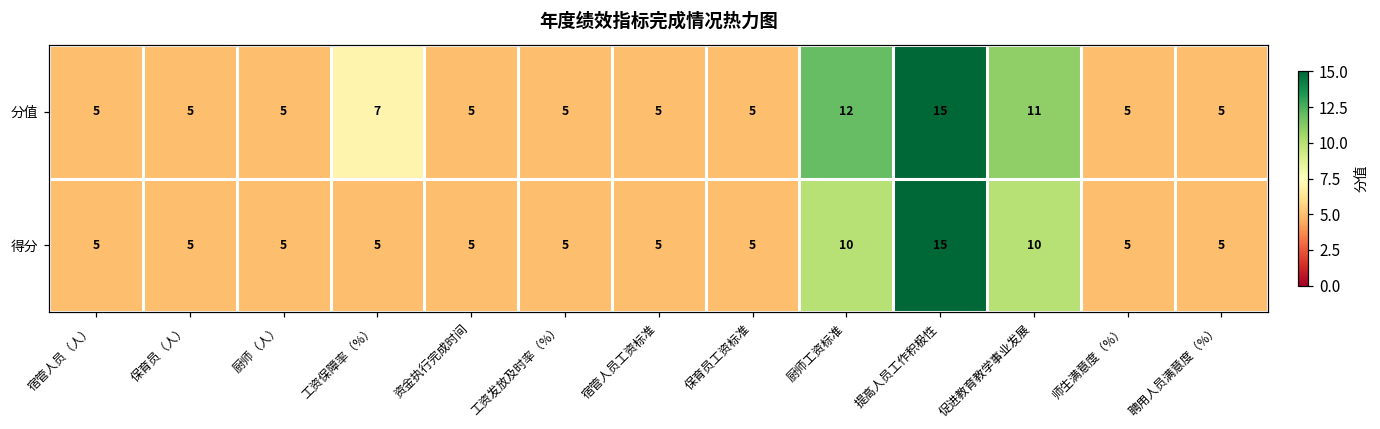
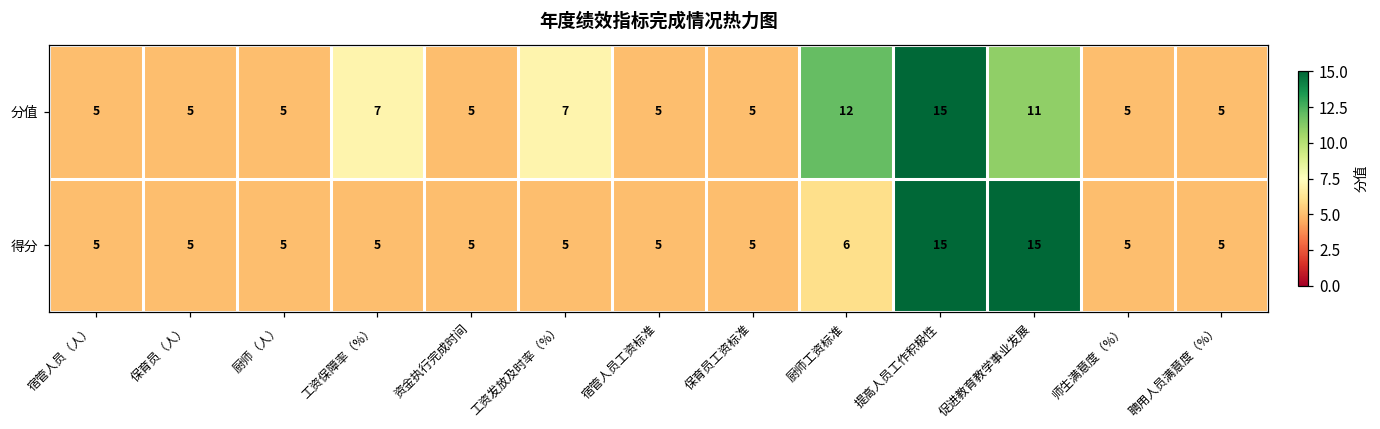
分值, 工资发放及时率（%）: 5 -> 7
得分, 厨师工资标准: 10 -> 6
得分, 促进教育教学事业发展: 10 -> 15
